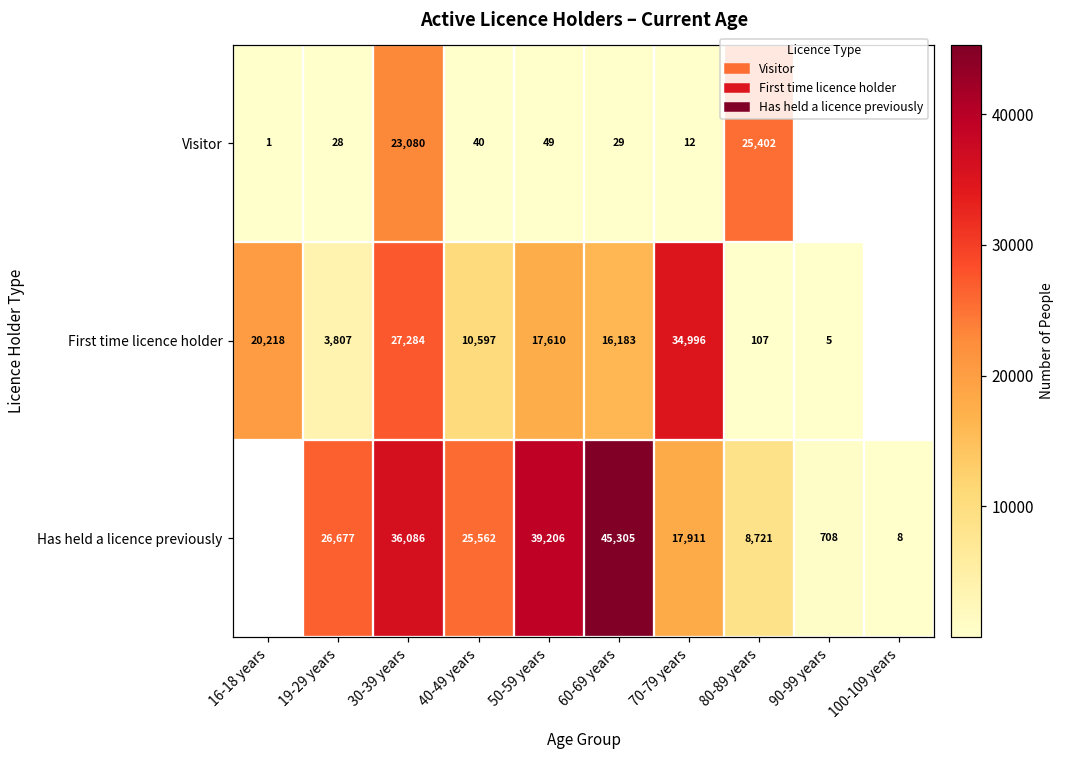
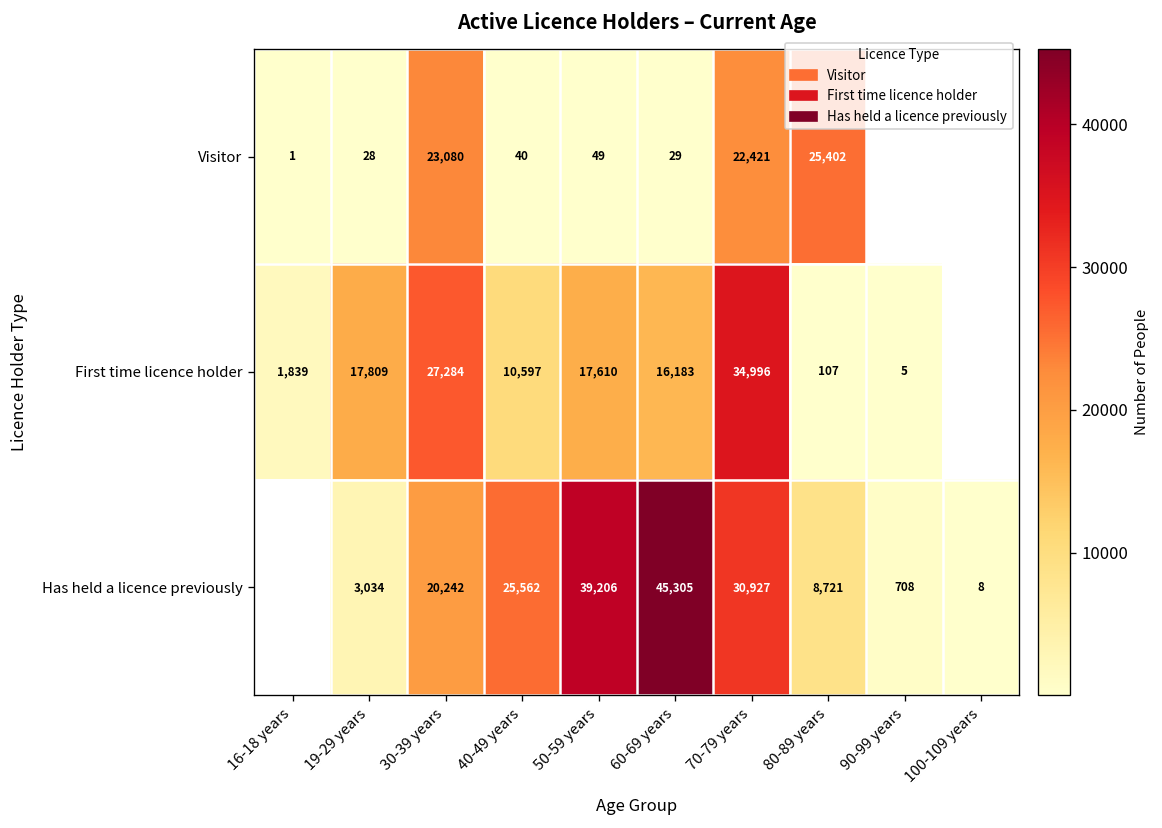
Visitor, 70-79 years: 12 -> 22,421
First time licence holder, 16-18 years: 20,218 -> 1,839
First time licence holder, 19-29 years: 3,807 -> 17,809
Has held a licence previously, 19-29 years: 26,677 -> 3,034
Has held a licence previously, 30-39 years: 36,086 -> 20,242
Has held a licence previously, 70-79 years: 17,911 -> 30,927
